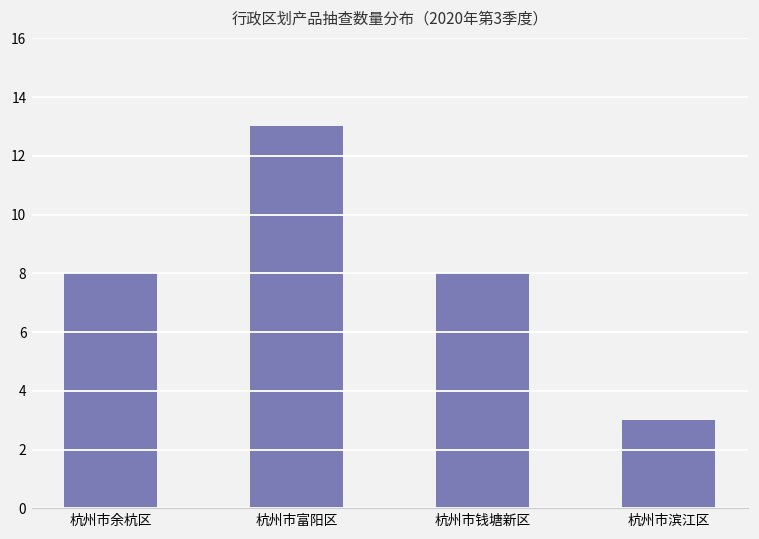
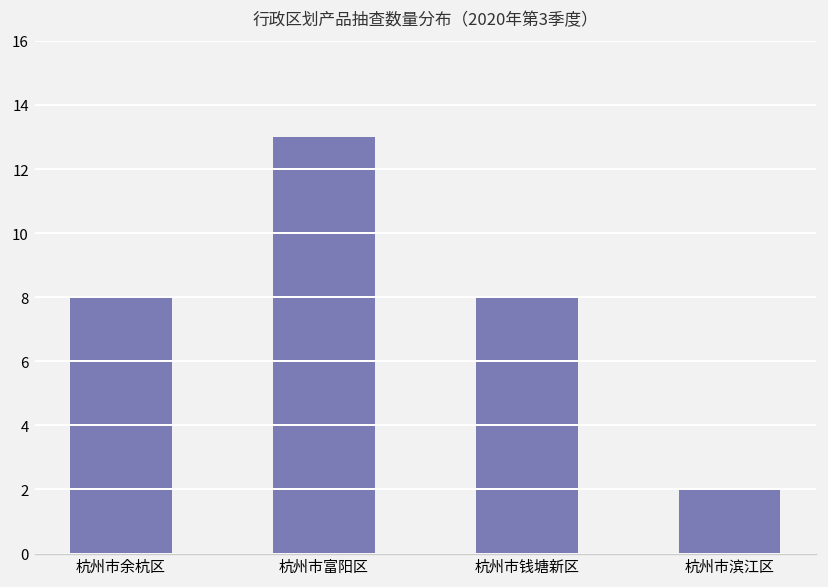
杭州市滨江区: 3 -> 2
